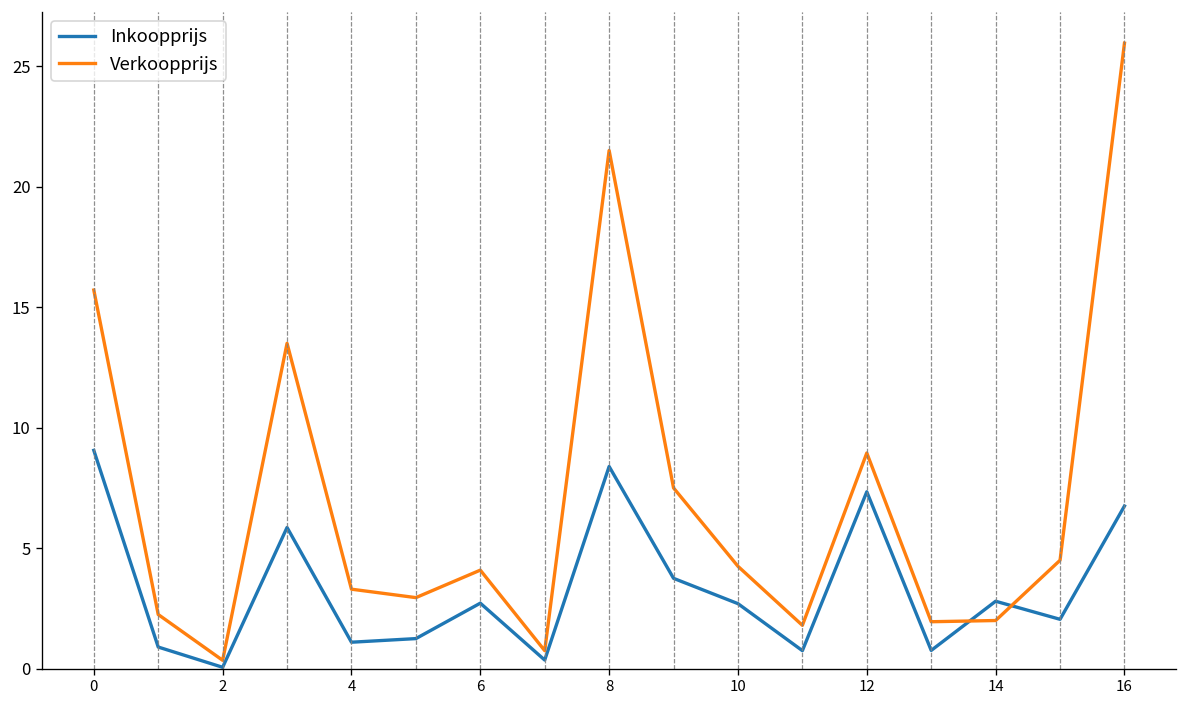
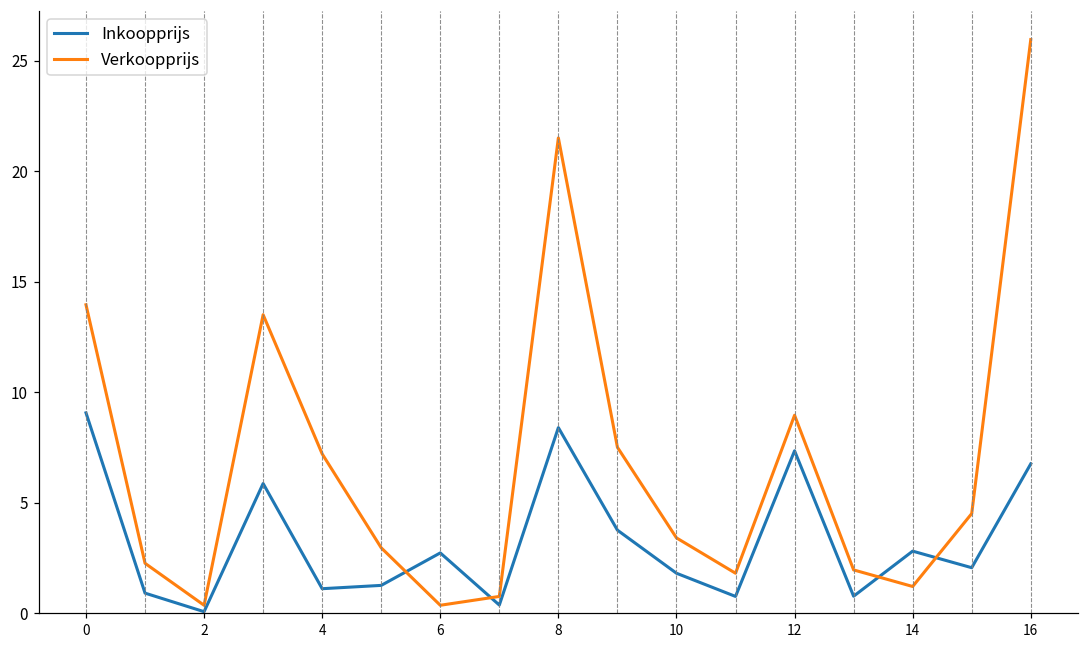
Verkoopprijs, 0: 15.7 -> 14.0
Verkoopprijs, 4: 3.3 -> 7.2
Verkoopprijs, 6: 4.1 -> 0.4
Inkoopprijs, 10: 2.7 -> 1.8
Verkoopprijs, 10: 4.3 -> 3.4
Verkoopprijs, 14: 2.0 -> 1.2
